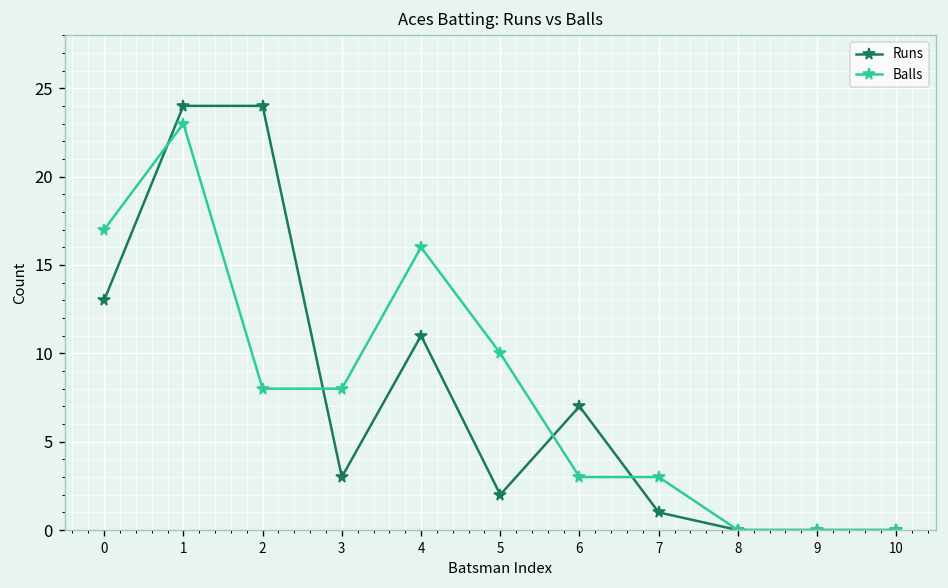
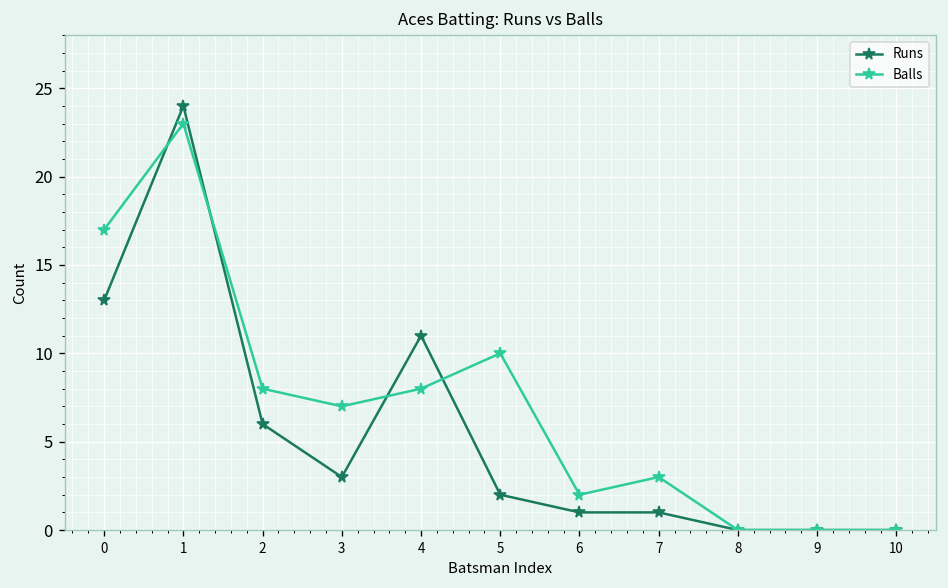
Runs, 2: 24 -> 6
Balls, 3: 8 -> 7
Balls, 4: 16 -> 8
Runs, 6: 7 -> 1
Balls, 6: 3 -> 2
